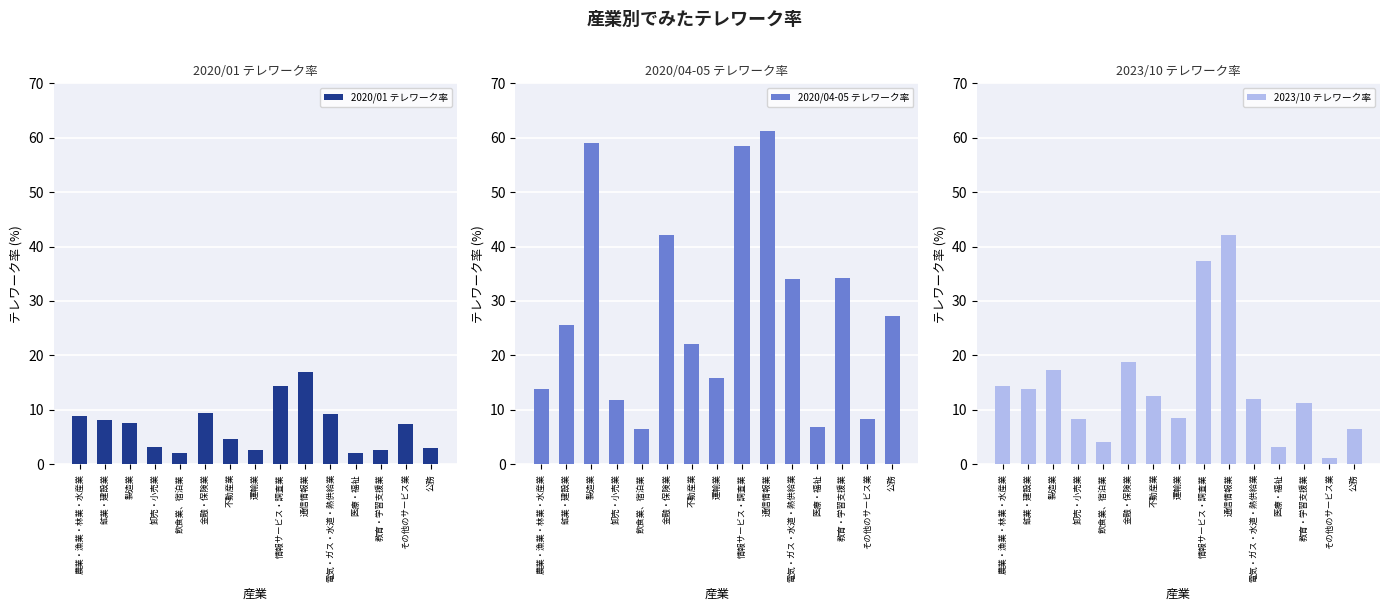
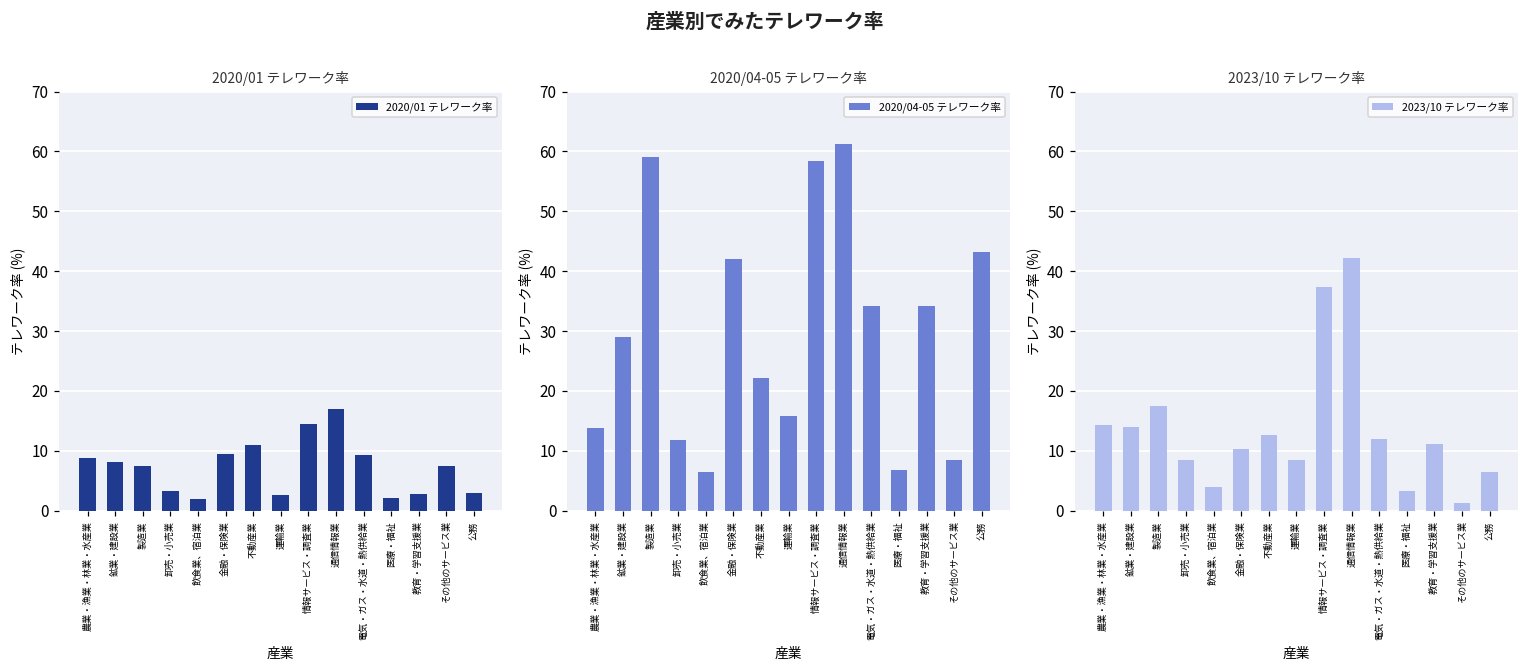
2020/01 テレワーク率, 不動産業: 5 -> 11
2020/04-05 テレワーク率, 鉱業・建設業: 26 -> 29
2020/04-05 テレワーク率, 公務: 27 -> 43
2023/10 テレワーク率, 金融・保険業: 19 -> 10
